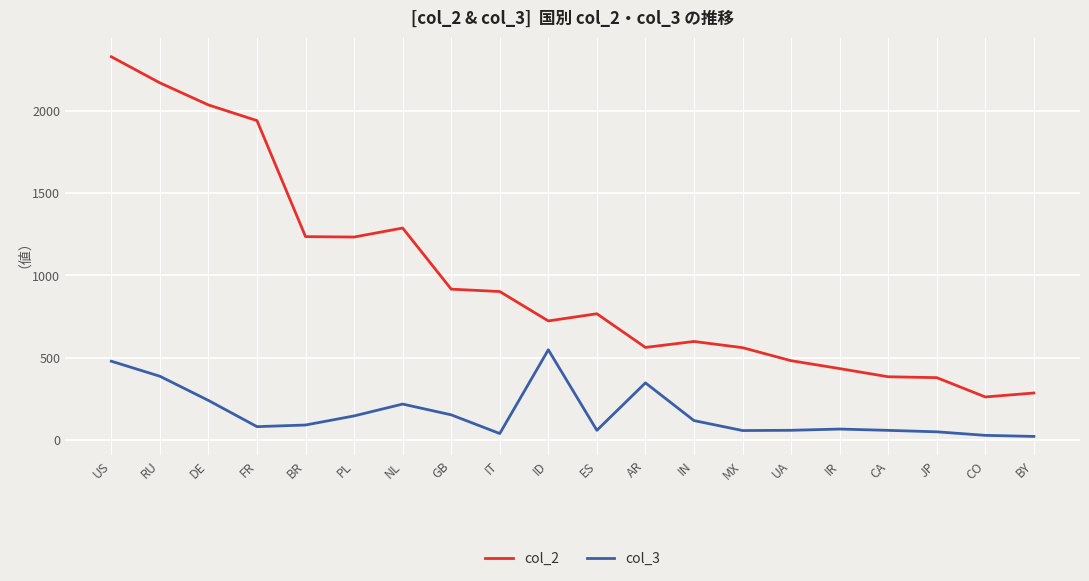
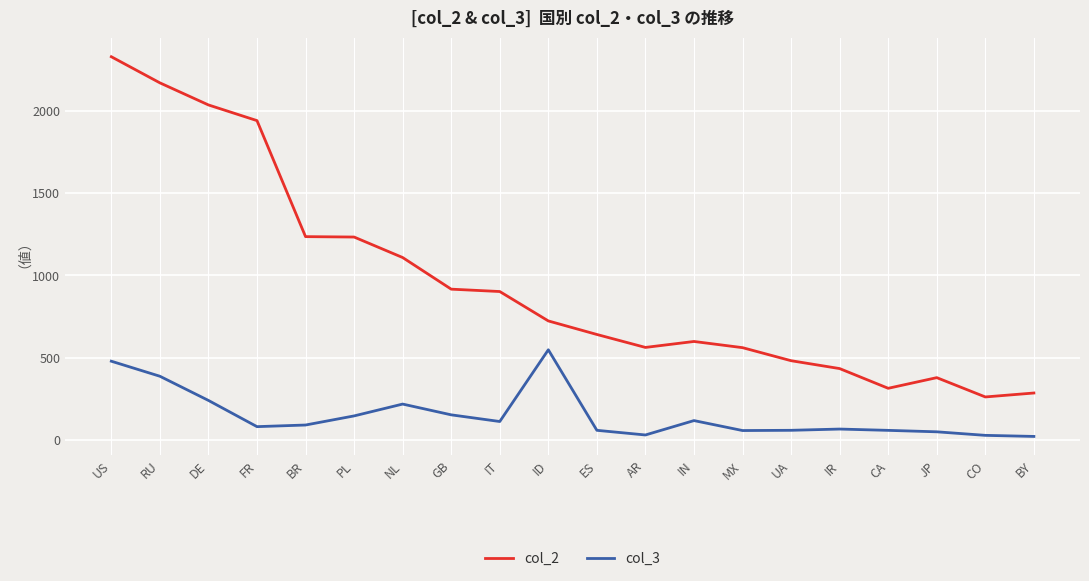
col_2, NL: 1290 -> 1110
col_3, IT: 40 -> 110
col_2, ES: 770 -> 640
col_3, AR: 350 -> 30
col_2, CA: 380 -> 310
